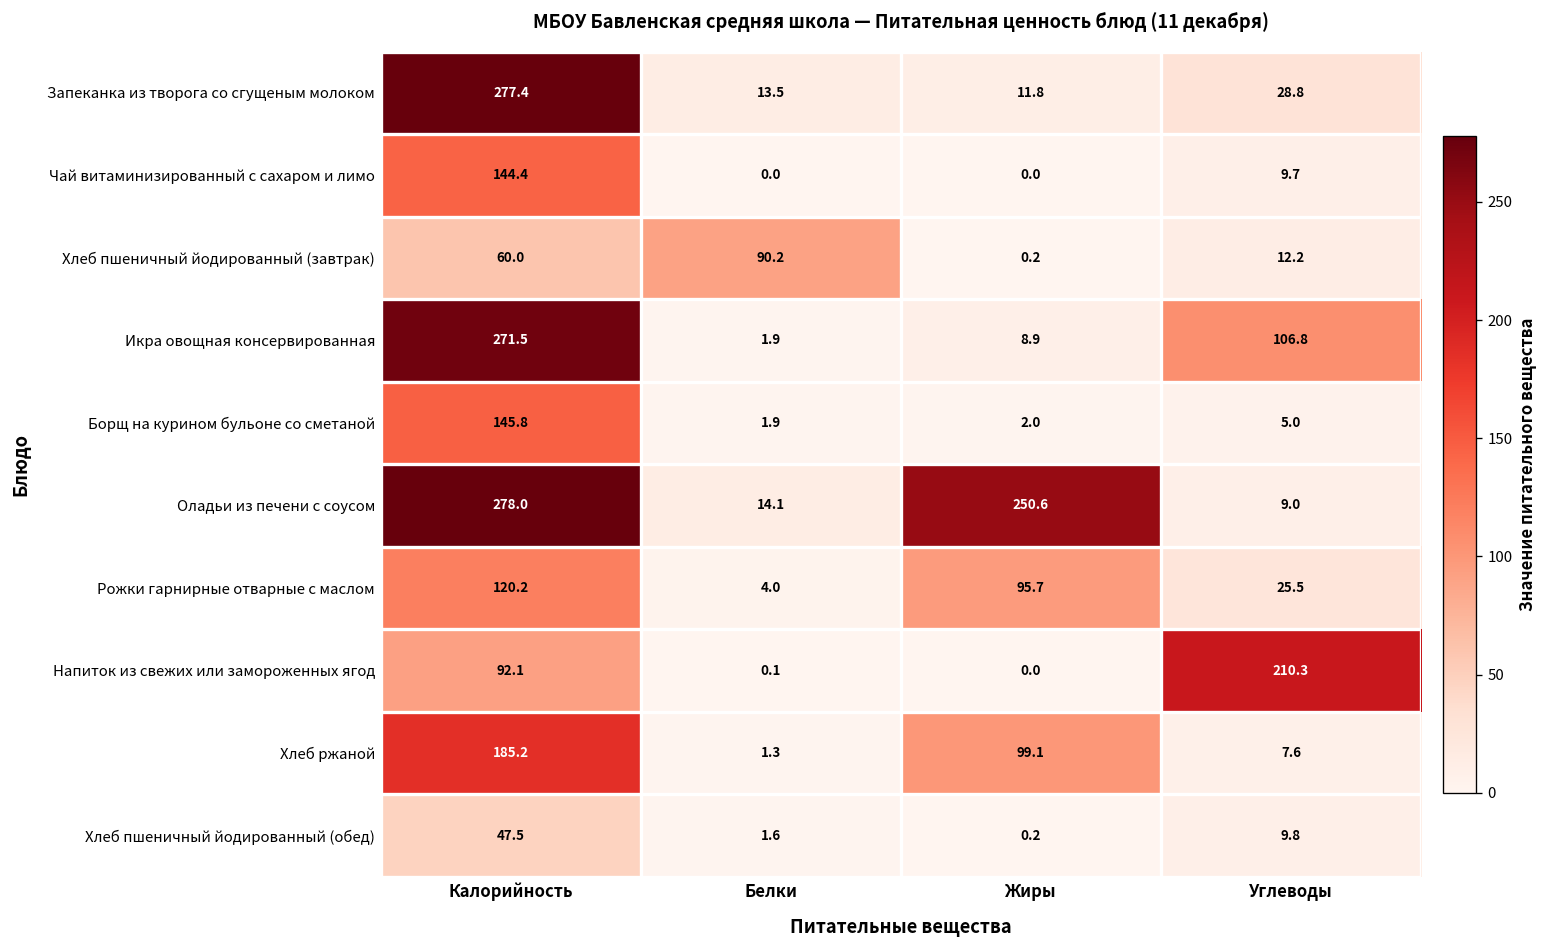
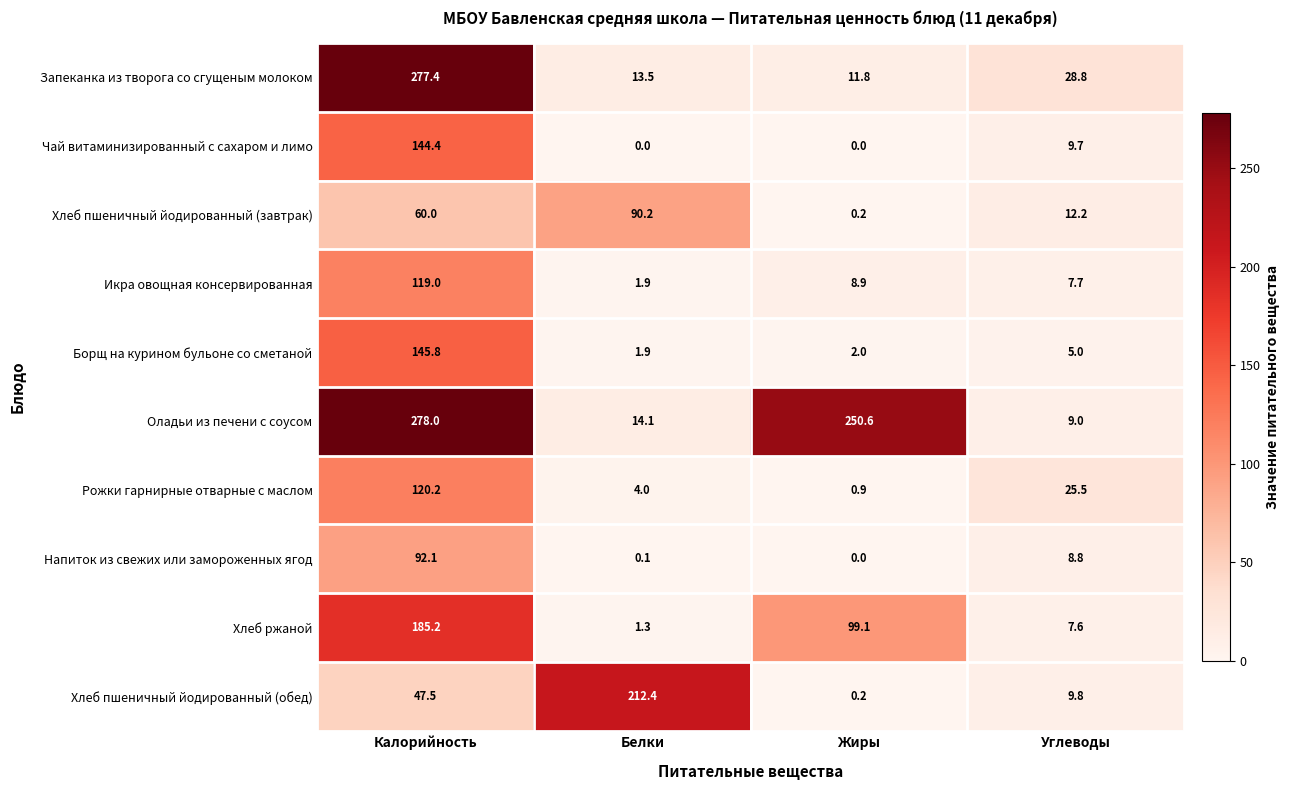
Икра овощная консервированная, Калорийность: 271.5 -> 119.0
Икра овощная консервированная, Углеводы: 106.8 -> 7.7
Рожки гарнирные отварные с маслом, Жиры: 95.7 -> 0.9
Напиток из свежих или замороженных ягод, Углеводы: 210.3 -> 8.8
Хлеб пшеничный йодированный (обед), Белки: 1.6 -> 212.4
